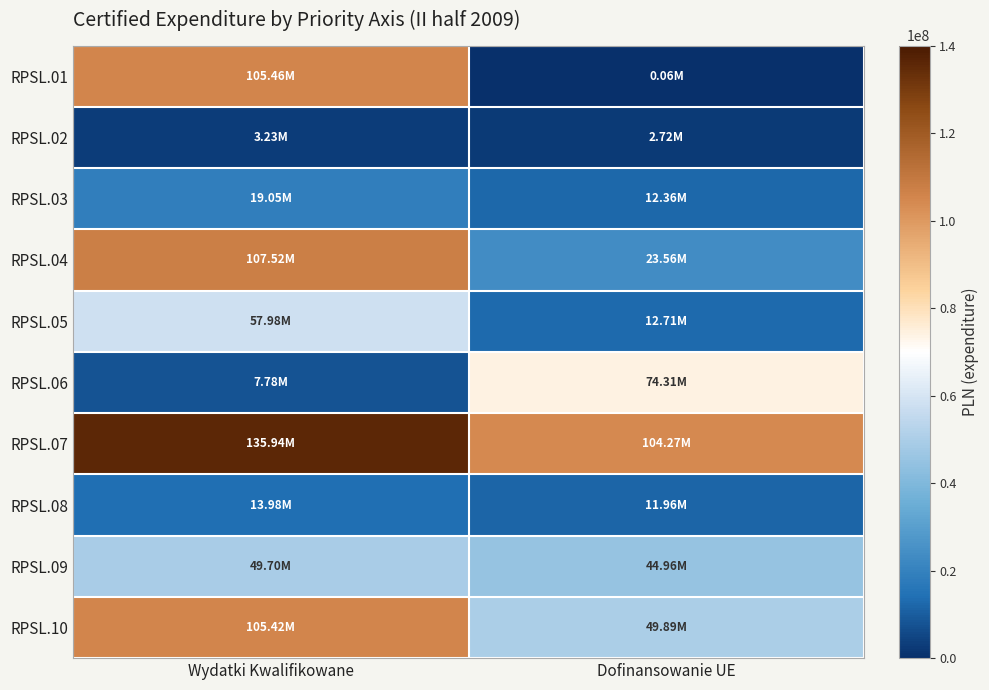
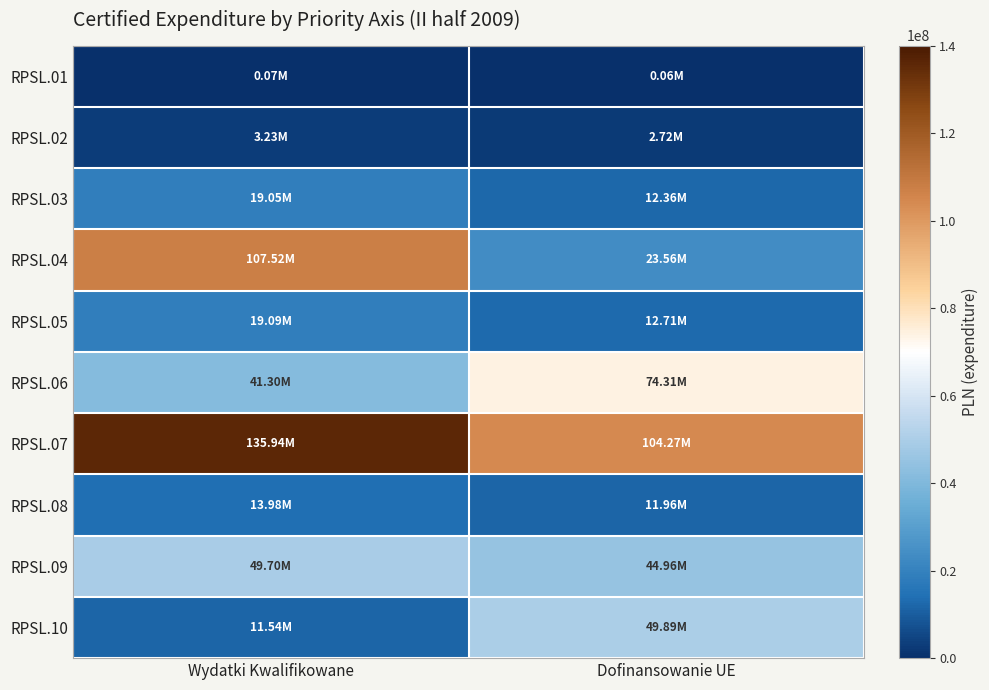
RPSL.01, Wydatki Kwalifikowane: 105.46M -> 0.07M
RPSL.05, Wydatki Kwalifikowane: 57.98M -> 19.09M
RPSL.06, Wydatki Kwalifikowane: 7.78M -> 41.30M
RPSL.10, Wydatki Kwalifikowane: 105.42M -> 11.54M
